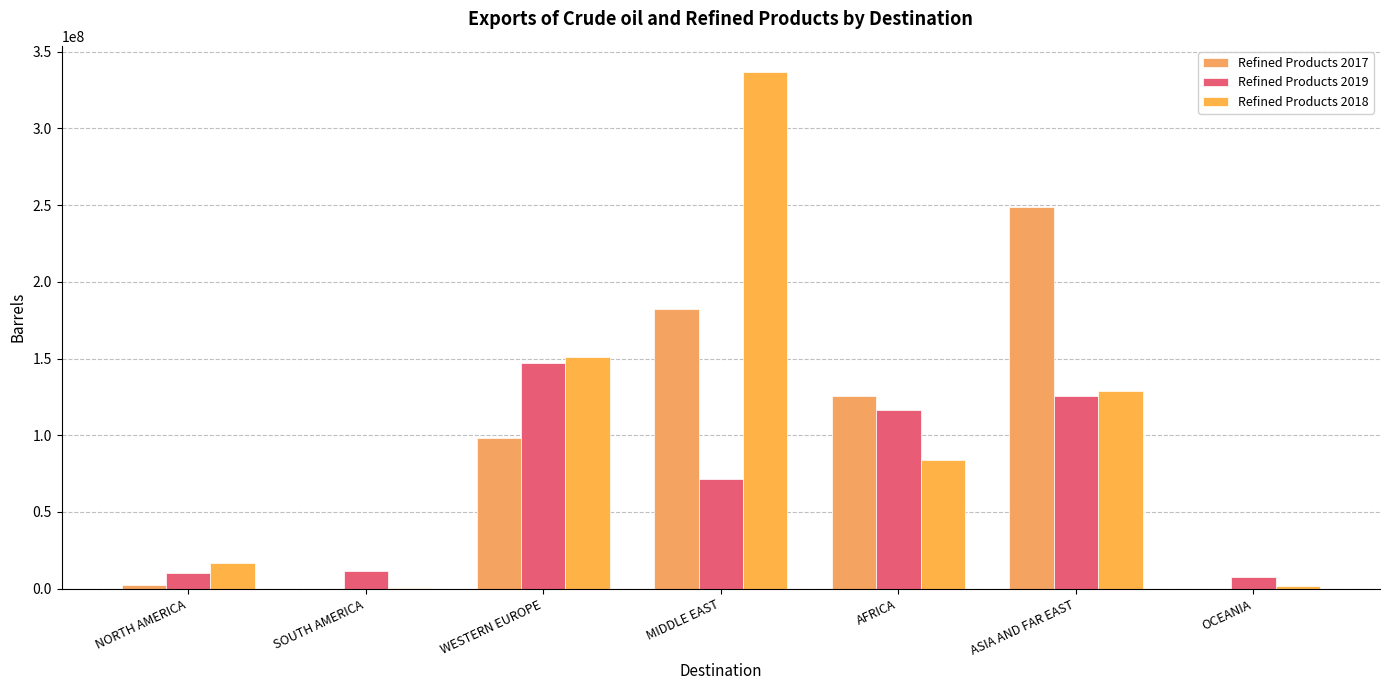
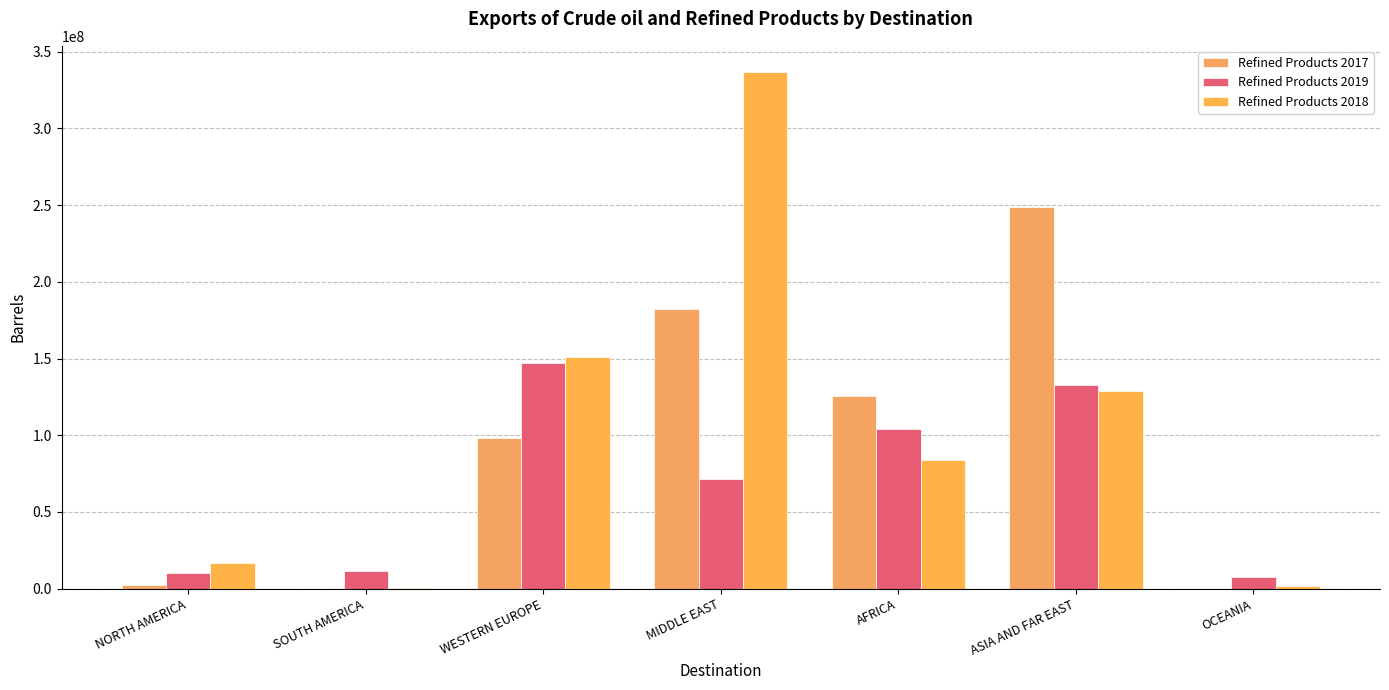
Refined Products 2019, AFRICA: 117000000 -> 104000000
Refined Products 2019, ASIA AND FAR EAST: 126000000 -> 132000000
